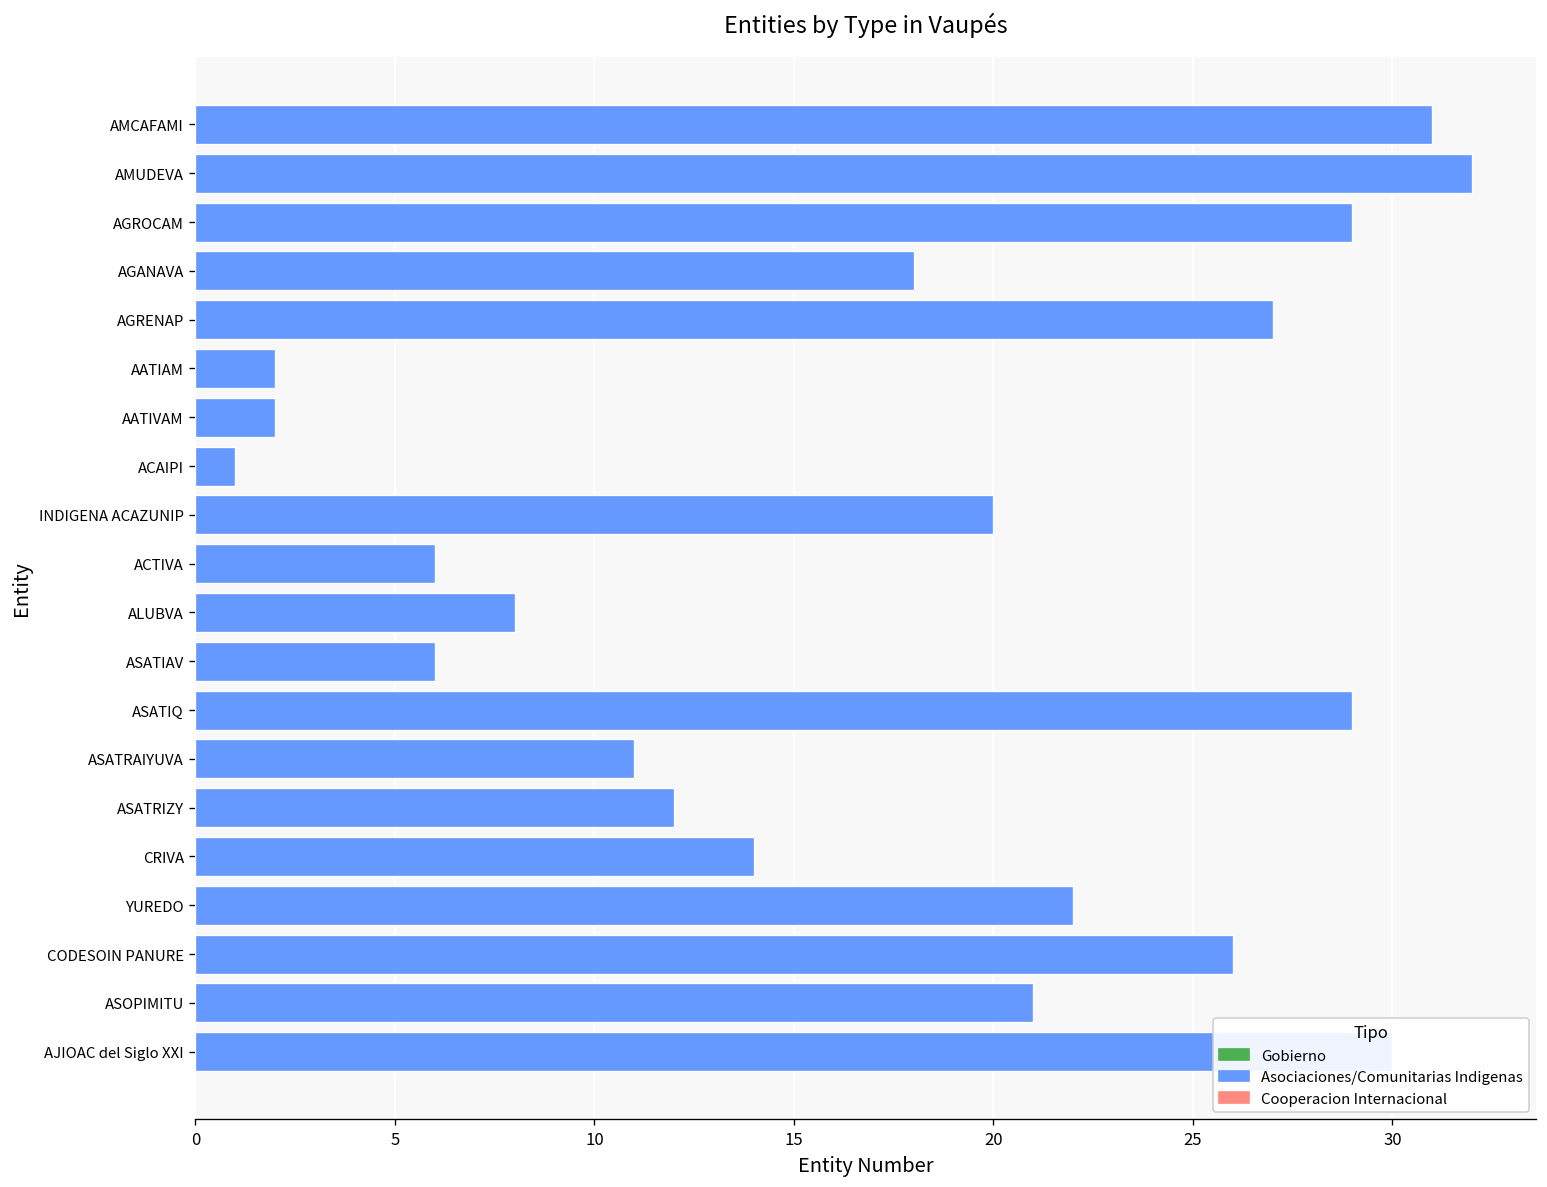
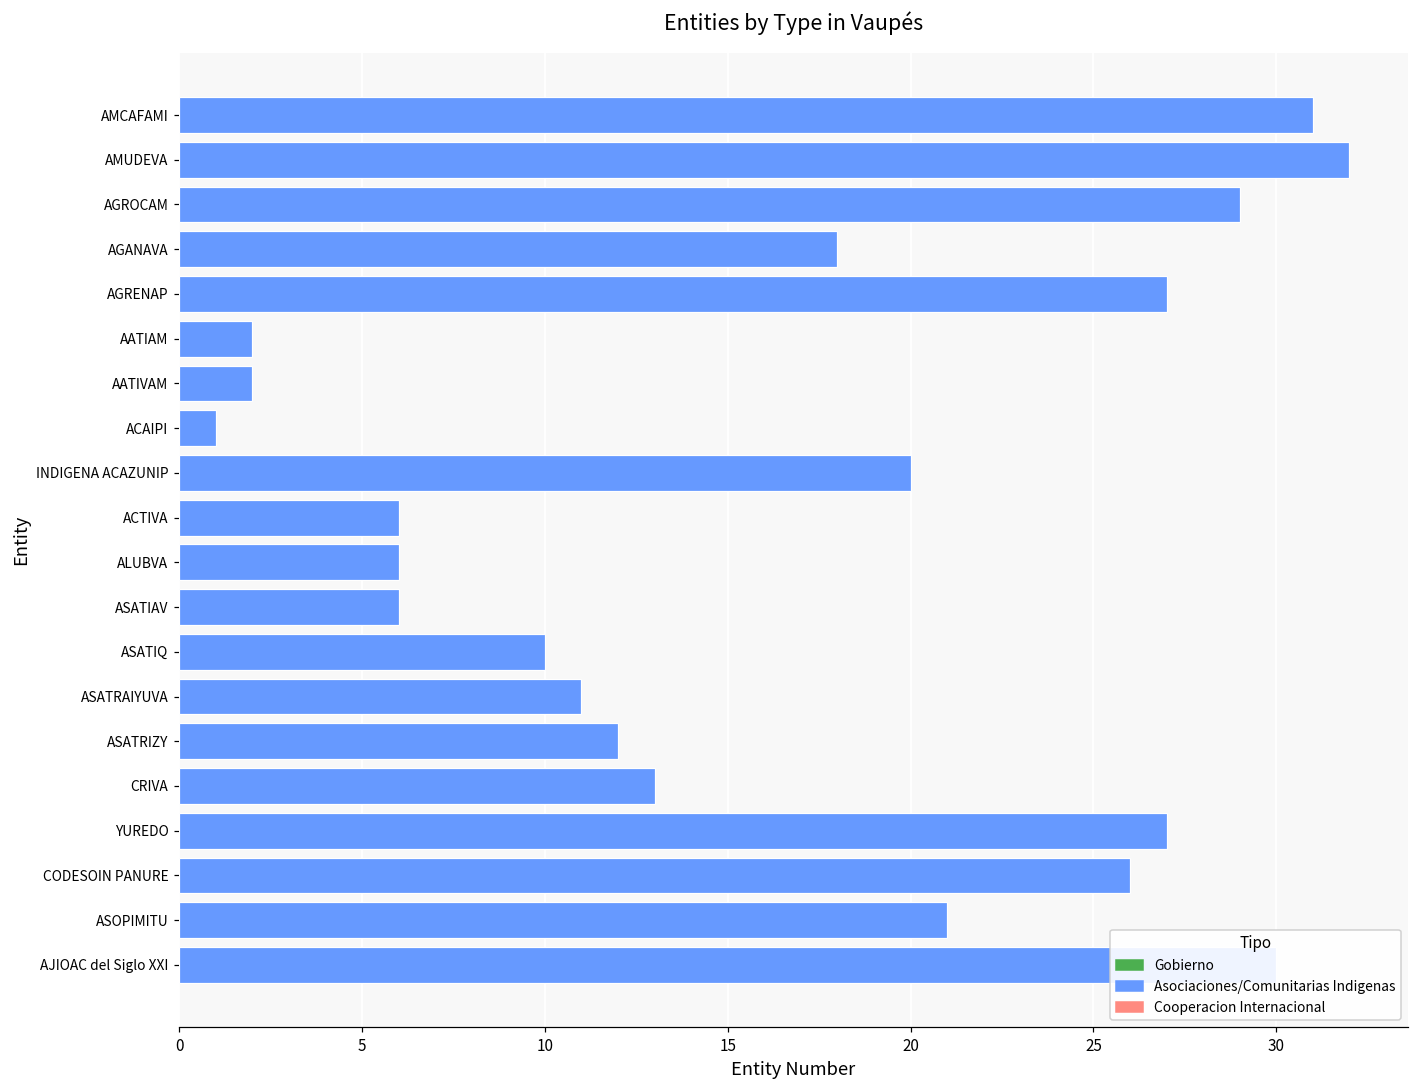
ALUBVA: 8 -> 6
ASATIQ: 29 -> 10
CRIVA: 14 -> 13
YUREDO: 22 -> 27
